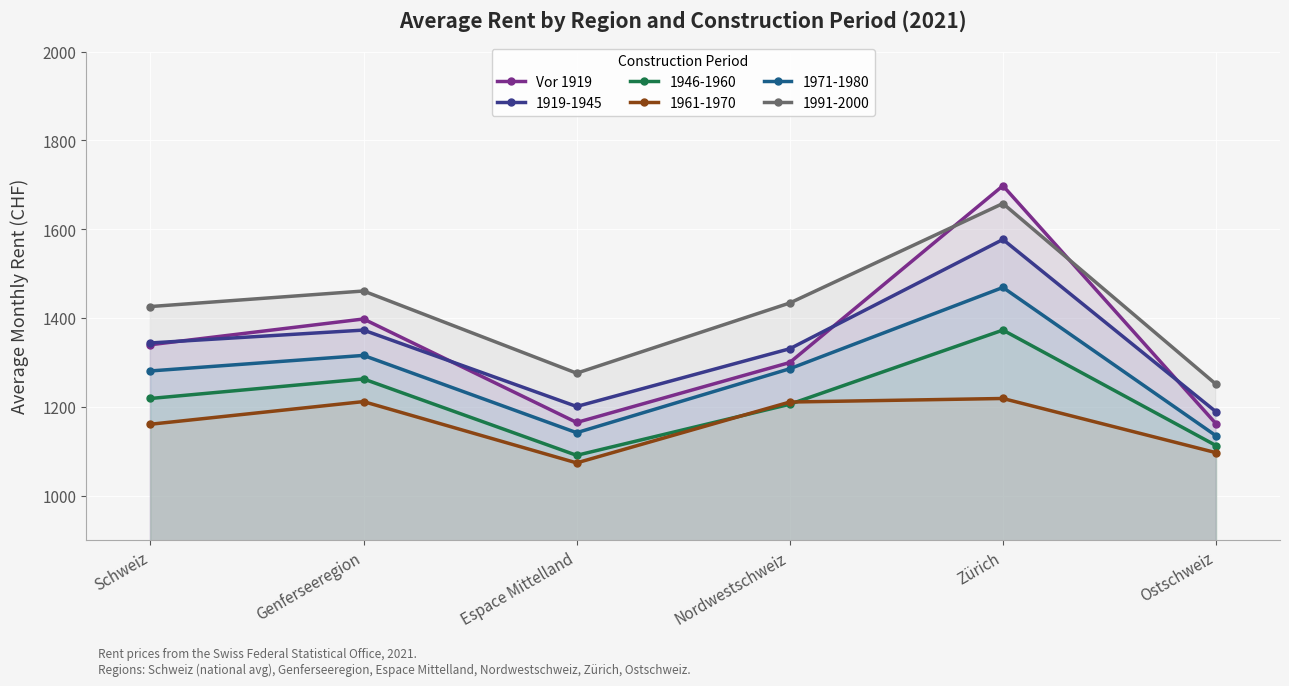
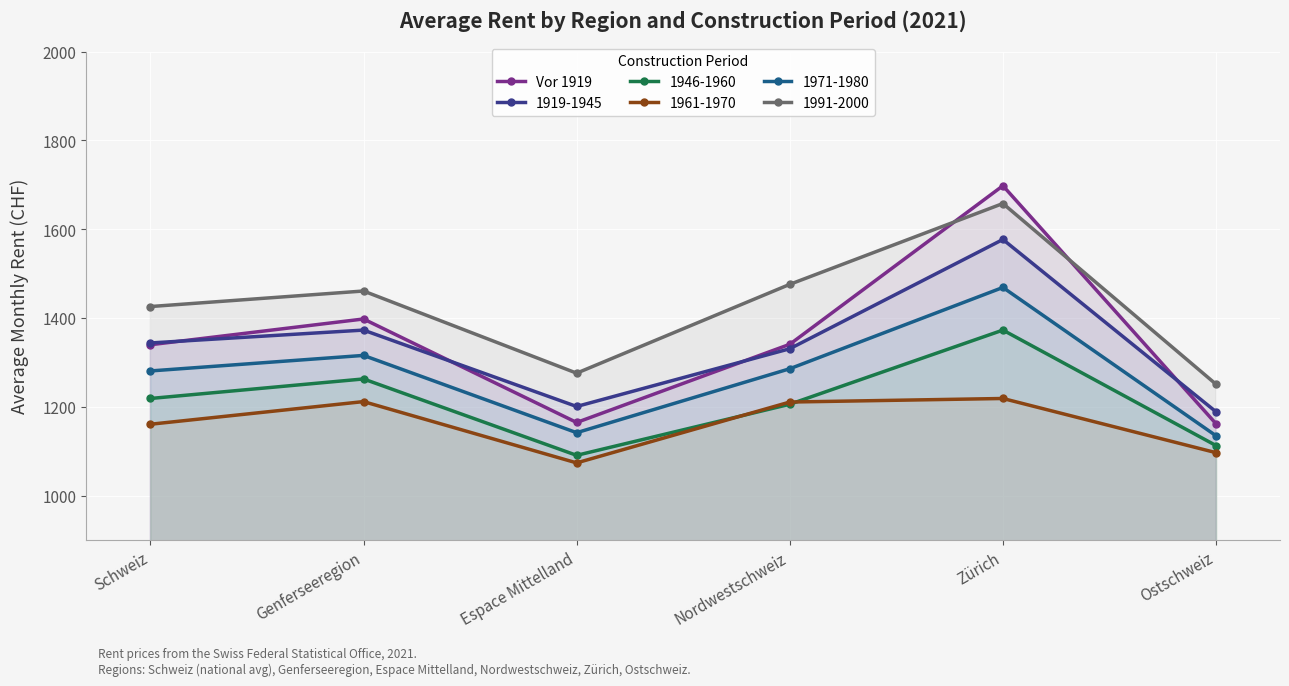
Vor 1919, Nordwestschweiz: 1300 -> 1340
1991-2000, Nordwestschweiz: 1430 -> 1480
